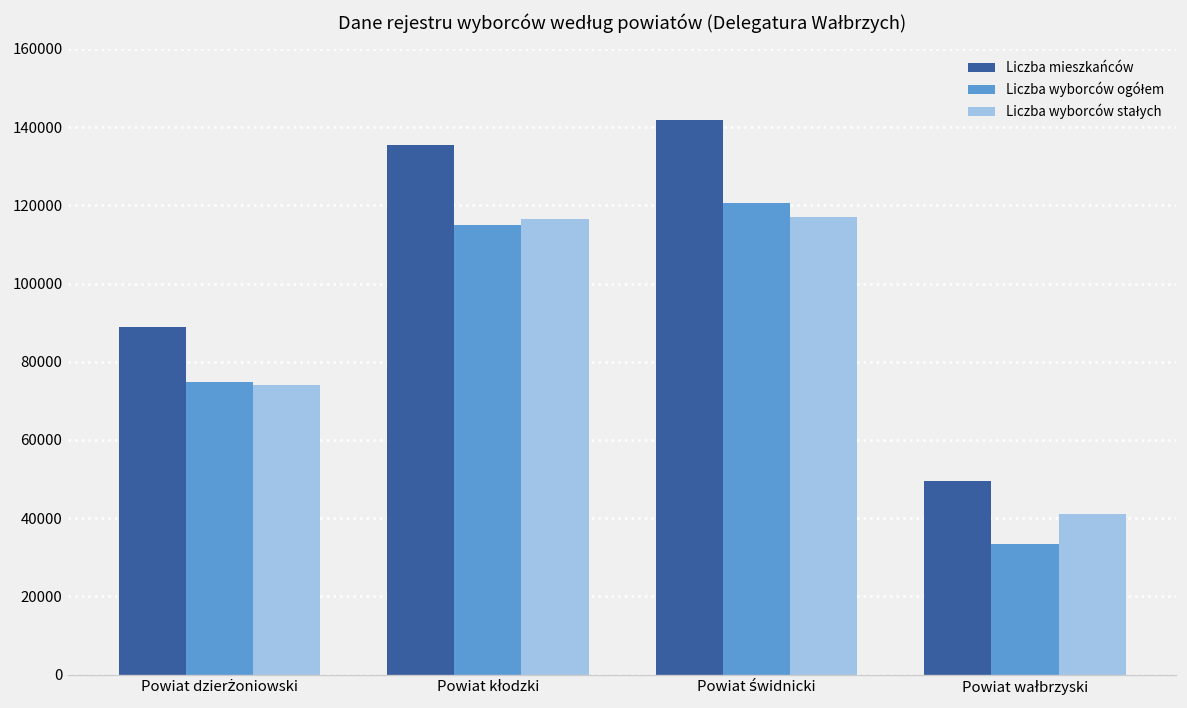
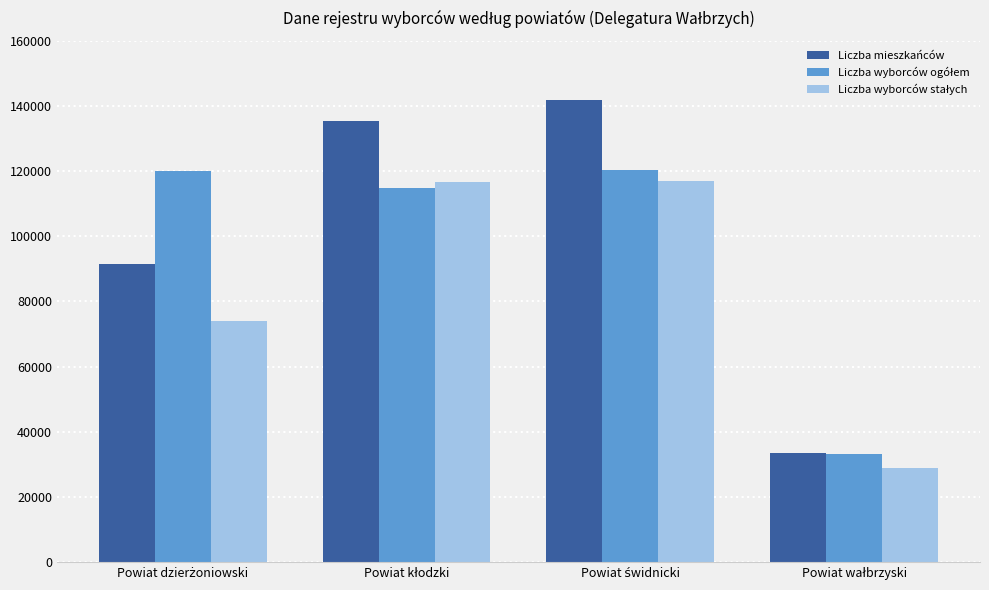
Liczba mieszkańców, Powiat dzierżoniowski: 89000 -> 91000
Liczba wyborców ogółem, Powiat dzierżoniowski: 75000 -> 120000
Liczba mieszkańców, Powiat wałbrzyski: 50000 -> 33000
Liczba wyborców stałych, Powiat wałbrzyski: 41000 -> 29000
